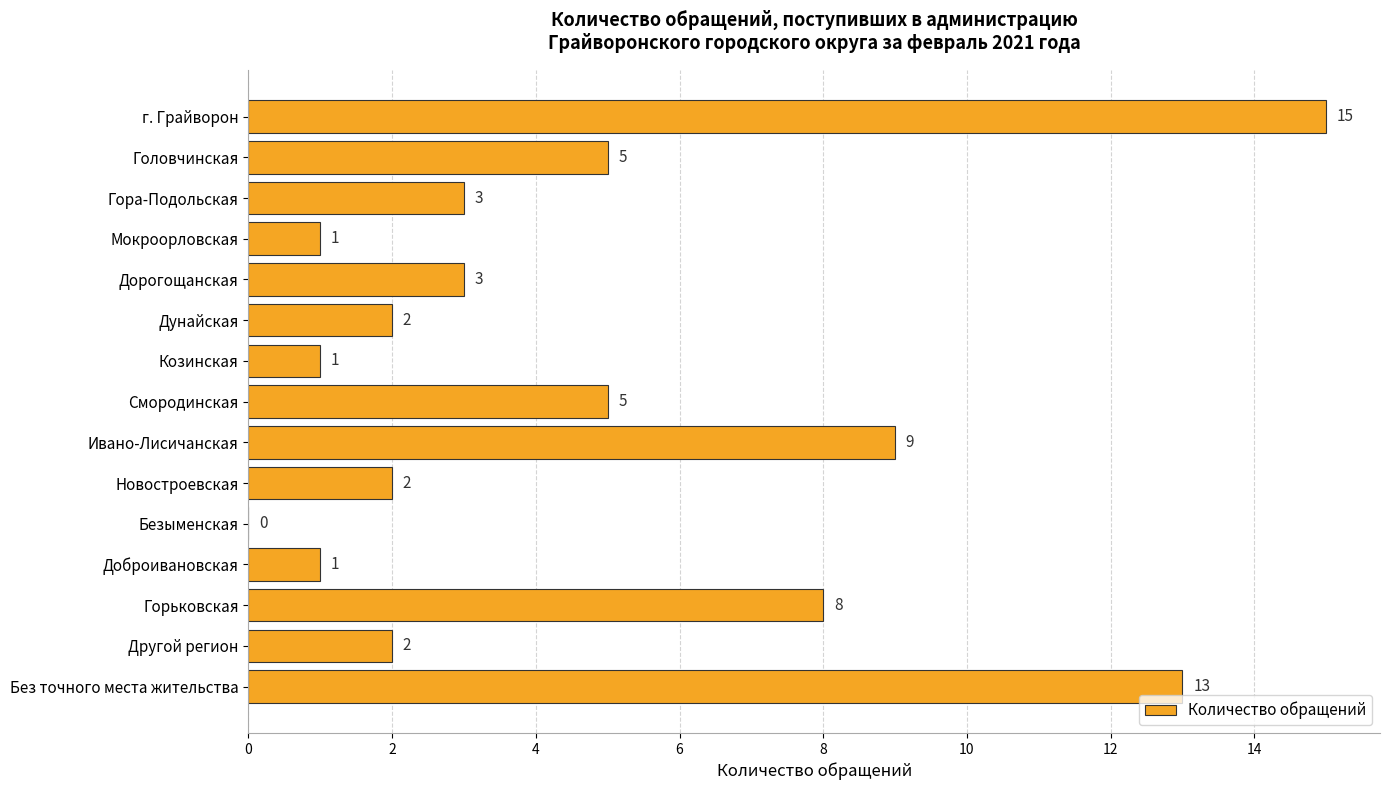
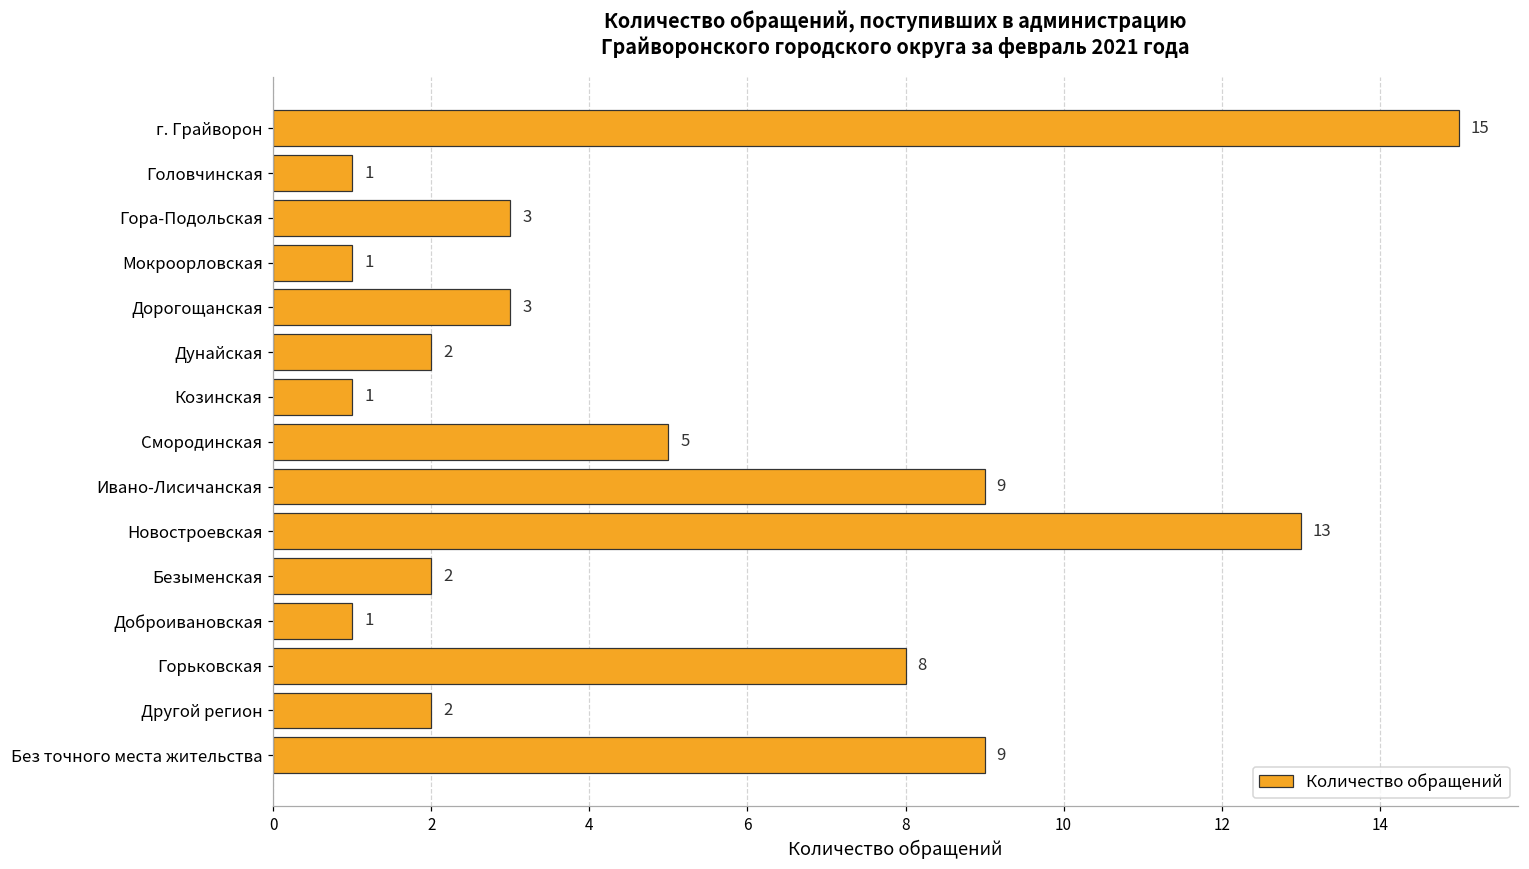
Головчинская: 5 -> 1
Новостроевская: 2 -> 13
Безыменская: 0 -> 2
Без точного места жительства: 13 -> 9
